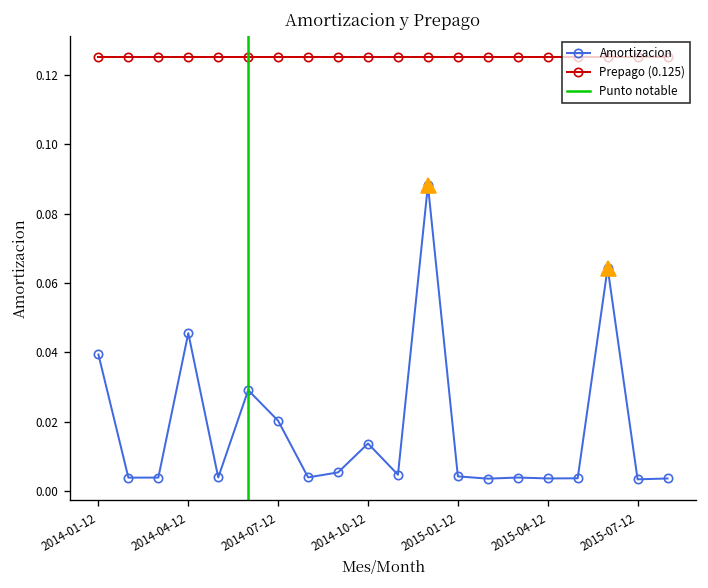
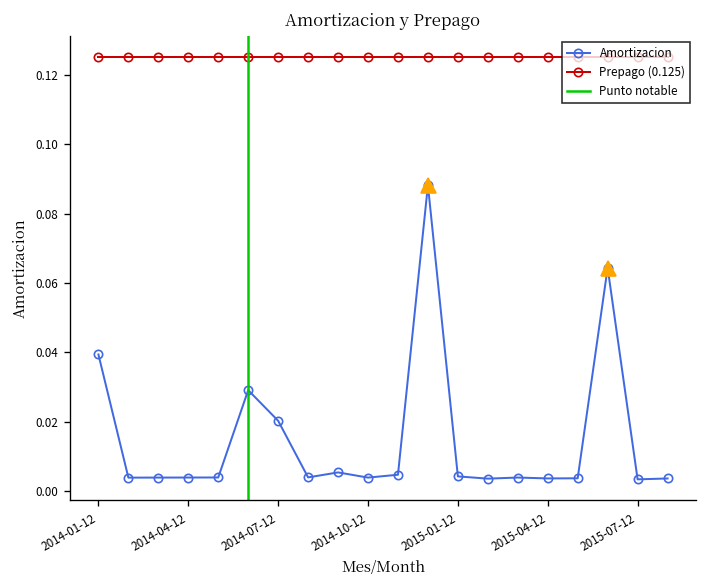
Amortizacion, 2014-04-12: 0.046 -> 0.004
Amortizacion, 2014-10-12: 0.014 -> 0.004
